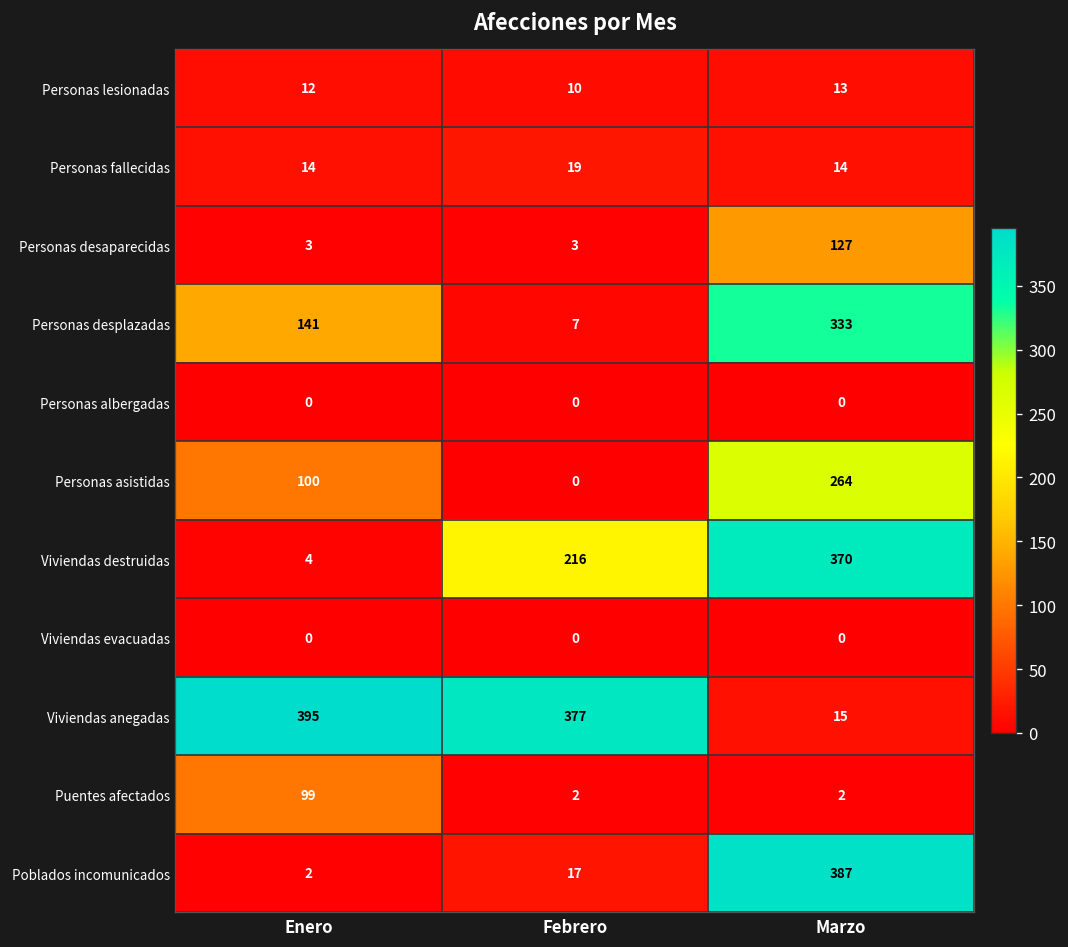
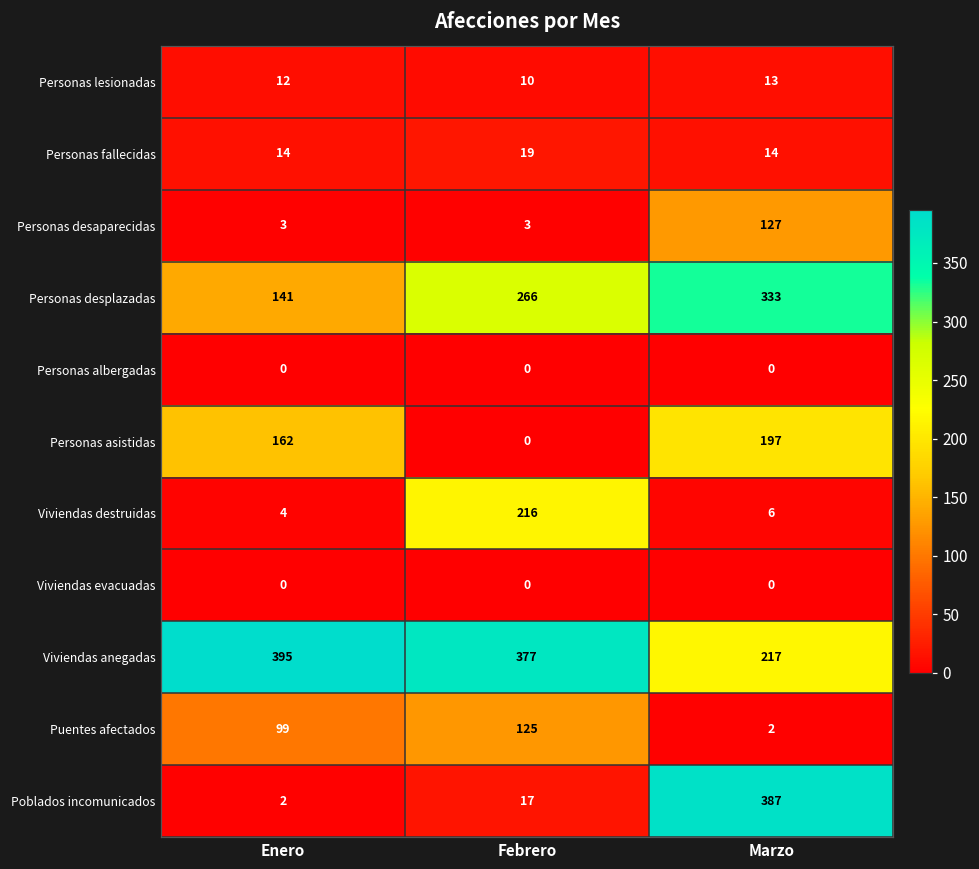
Personas desplazadas, Febrero: 7 -> 266
Personas asistidas, Enero: 100 -> 162
Personas asistidas, Marzo: 264 -> 197
Viviendas destruidas, Marzo: 370 -> 6
Viviendas anegadas, Marzo: 15 -> 217
Puentes afectados, Febrero: 2 -> 125
